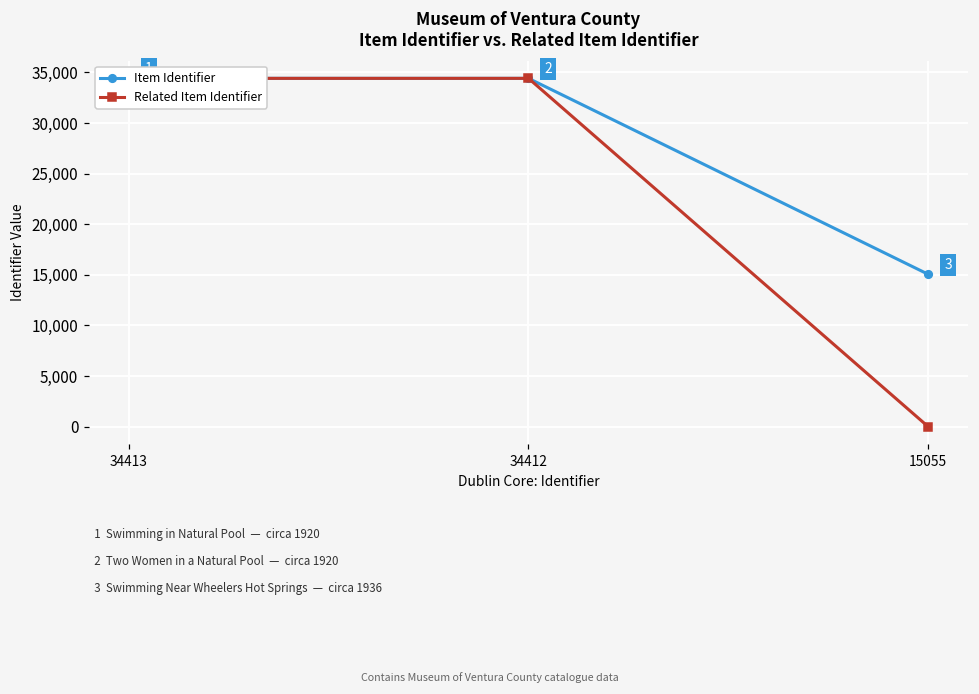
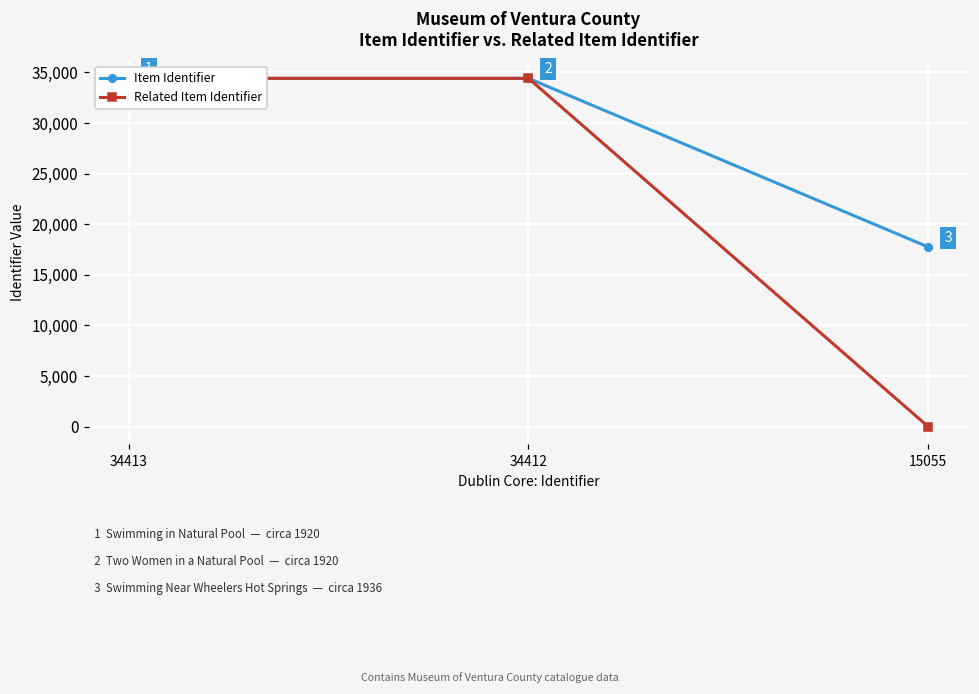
Item Identifier, 15055: 15,000 -> 18,000
